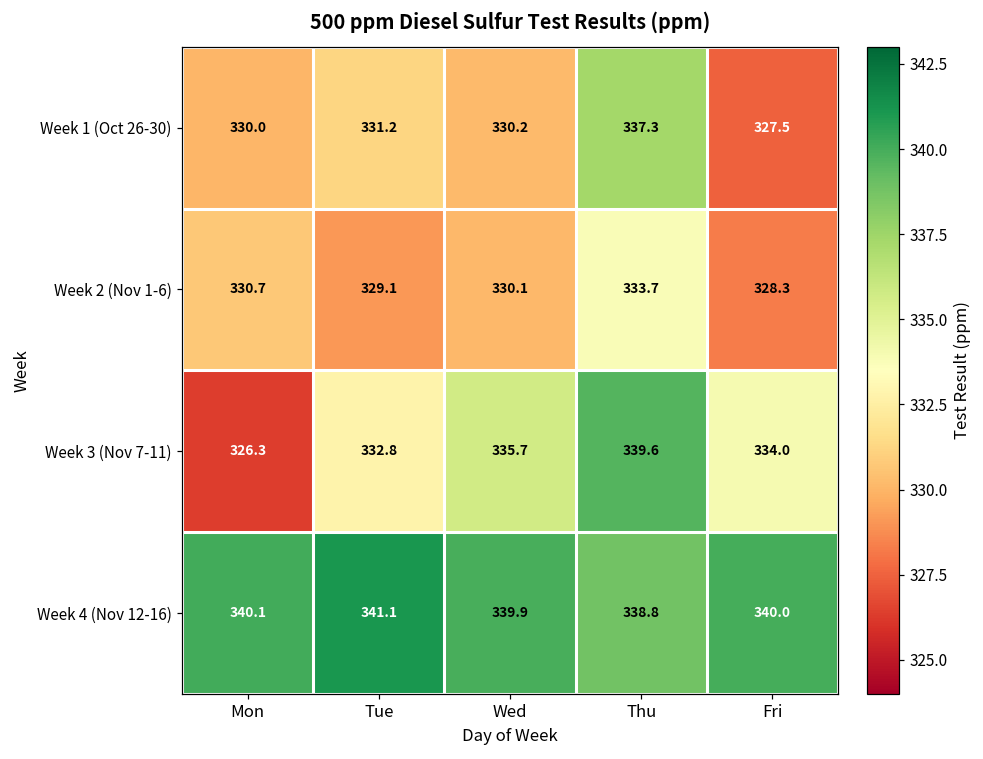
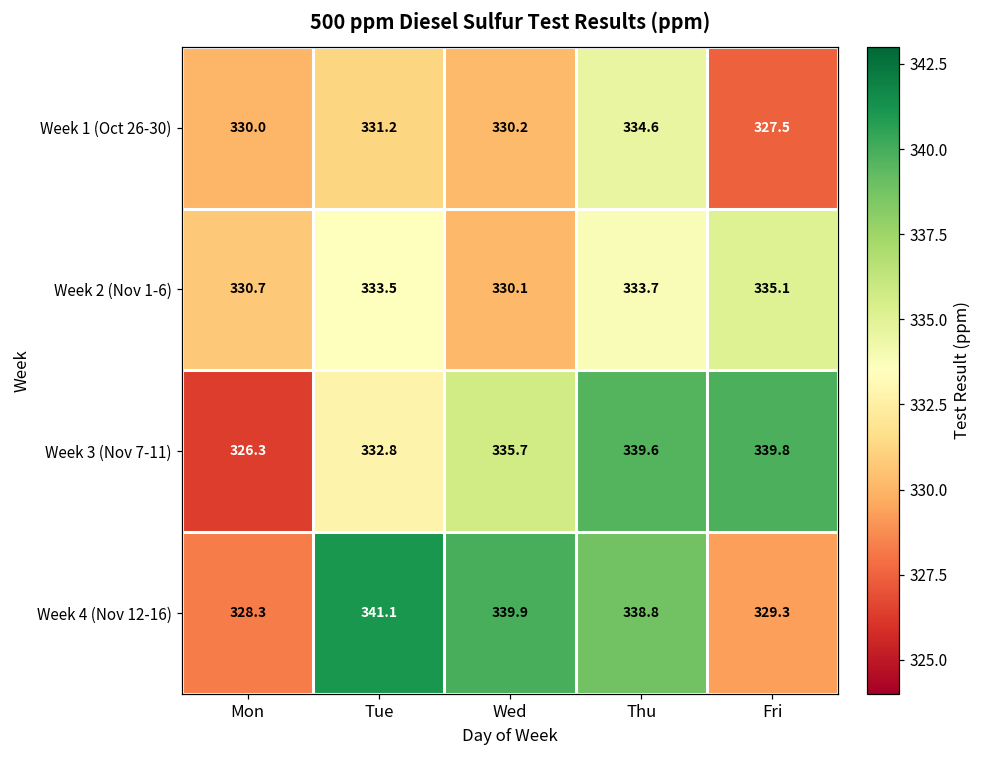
Week 1 (Oct 26-30), Thu: 337.3 -> 334.6
Week 2 (Nov 1-6), Tue: 329.1 -> 333.5
Week 2 (Nov 1-6), Fri: 328.3 -> 335.1
Week 3 (Nov 7-11), Fri: 334.0 -> 339.8
Week 4 (Nov 12-16), Mon: 340.1 -> 328.3
Week 4 (Nov 12-16), Fri: 340.0 -> 329.3
